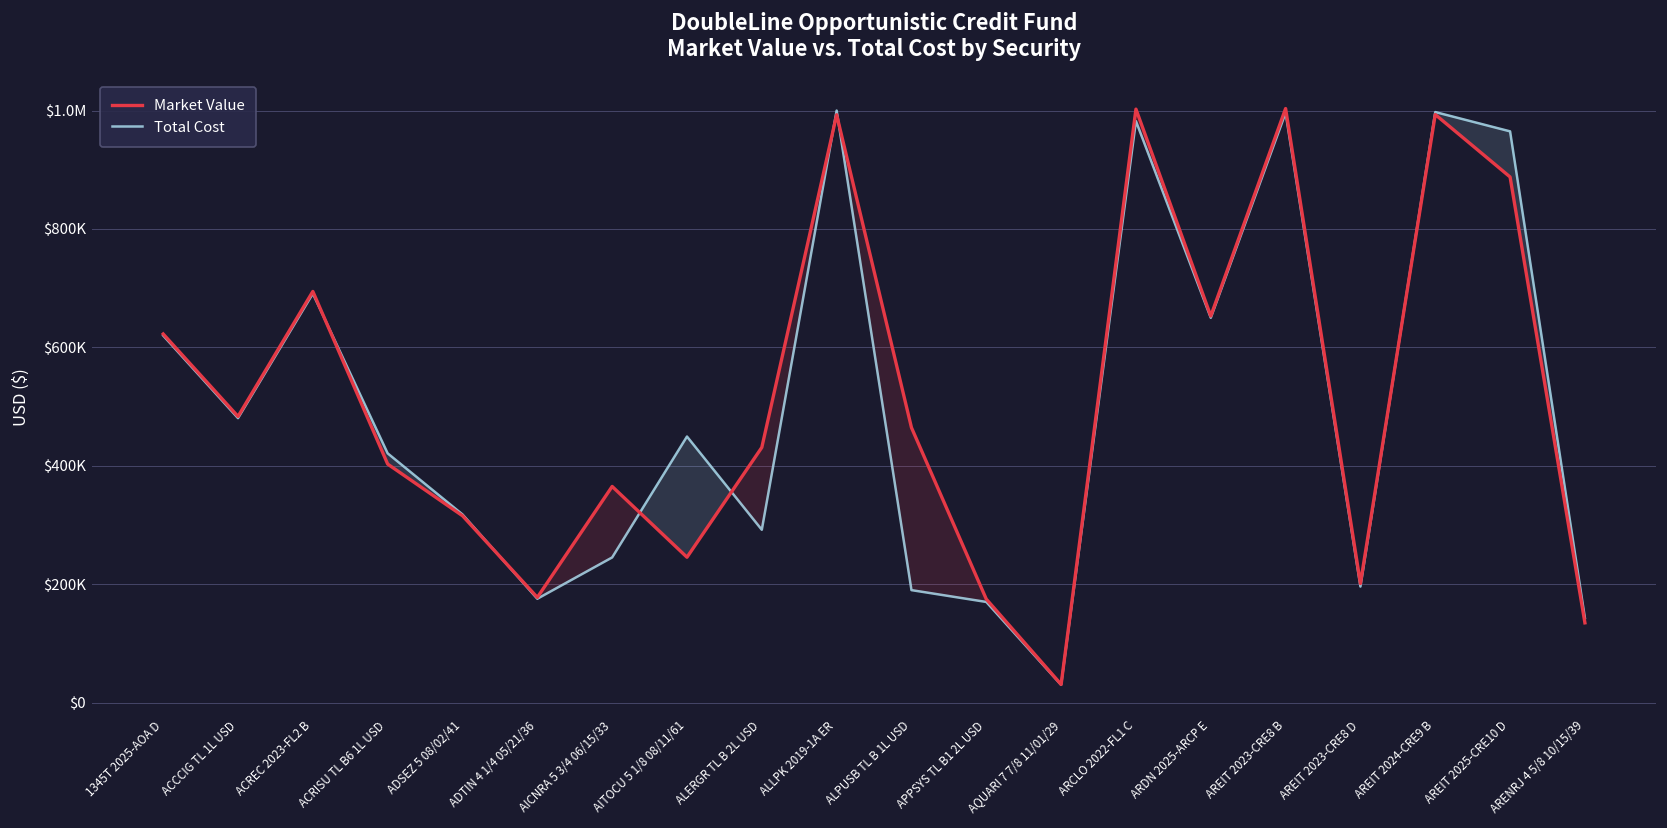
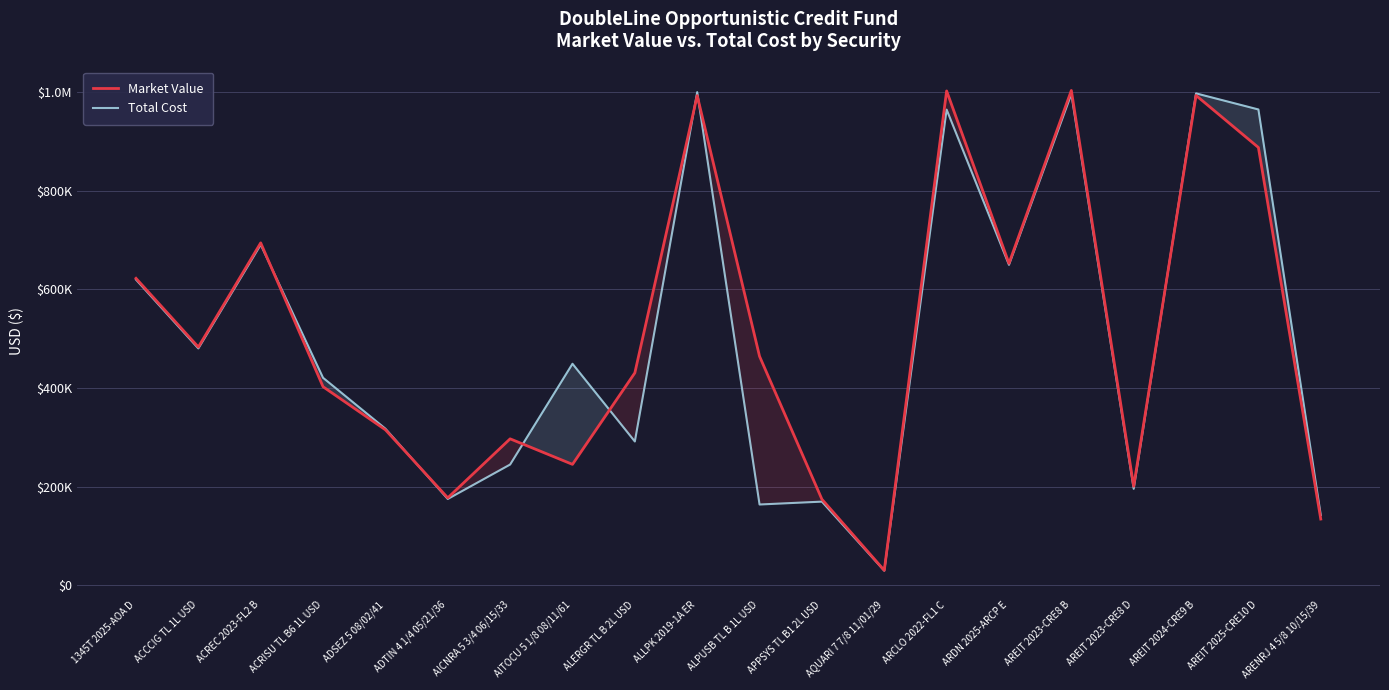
Market Value, AICNRA 5 3/4 06/15/33: $370000 -> $300000
Total Cost, ALPUSB TL B 1L USD: $190000 -> $160000
Total Cost, ARCLO 2022-FL1 C: $980000 -> $960000
